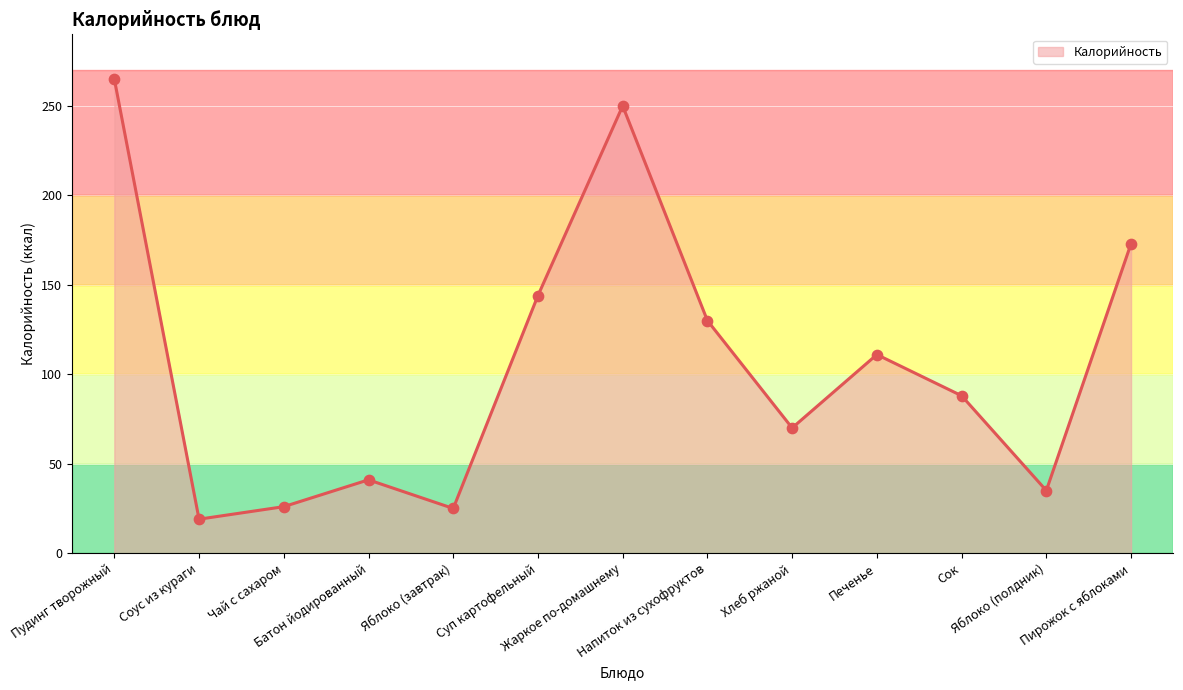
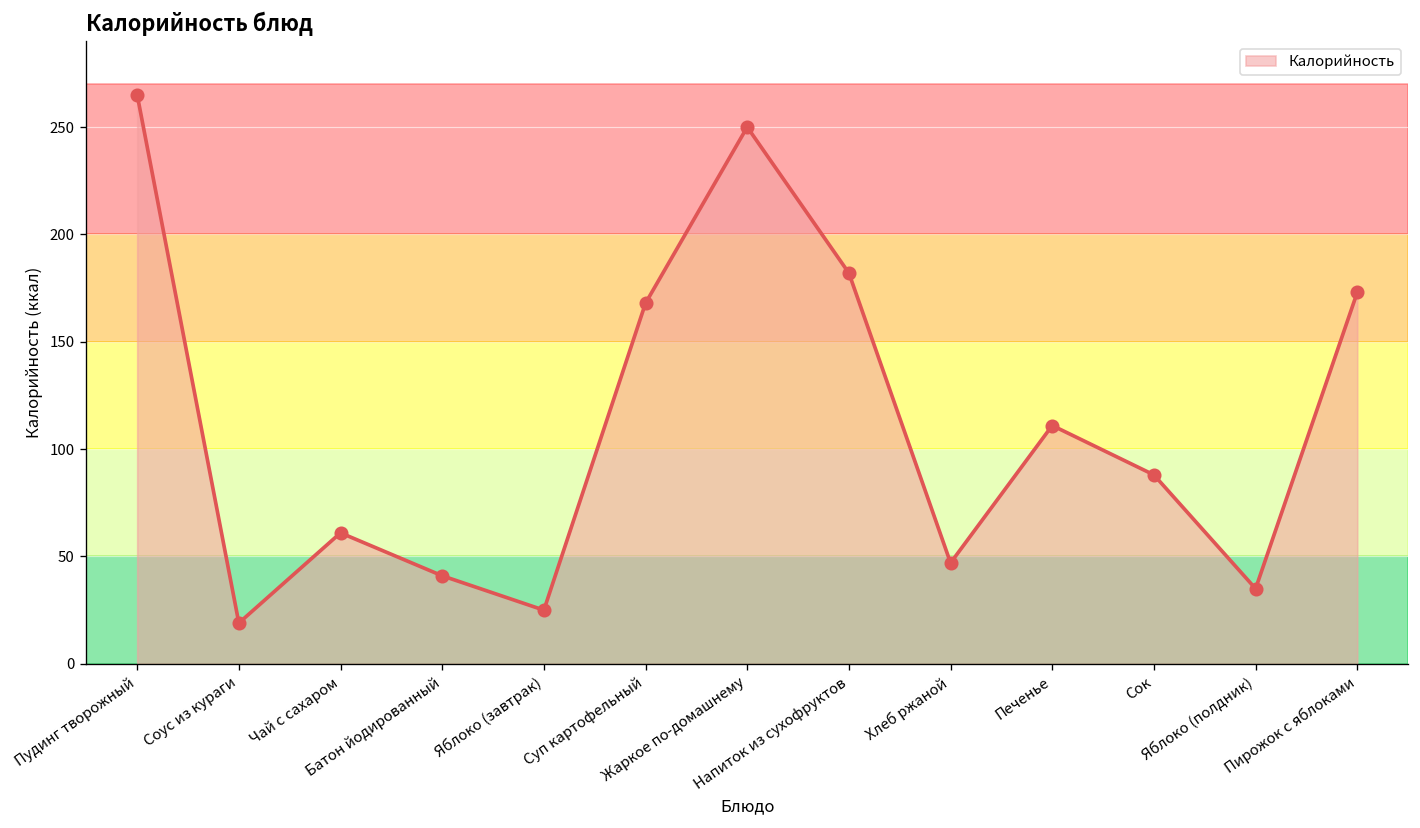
Чай с сахаром: 26 -> 61
Суп картофельный: 144 -> 168
Напиток из сухофруктов: 130 -> 182
Хлеб ржаной: 70 -> 47
